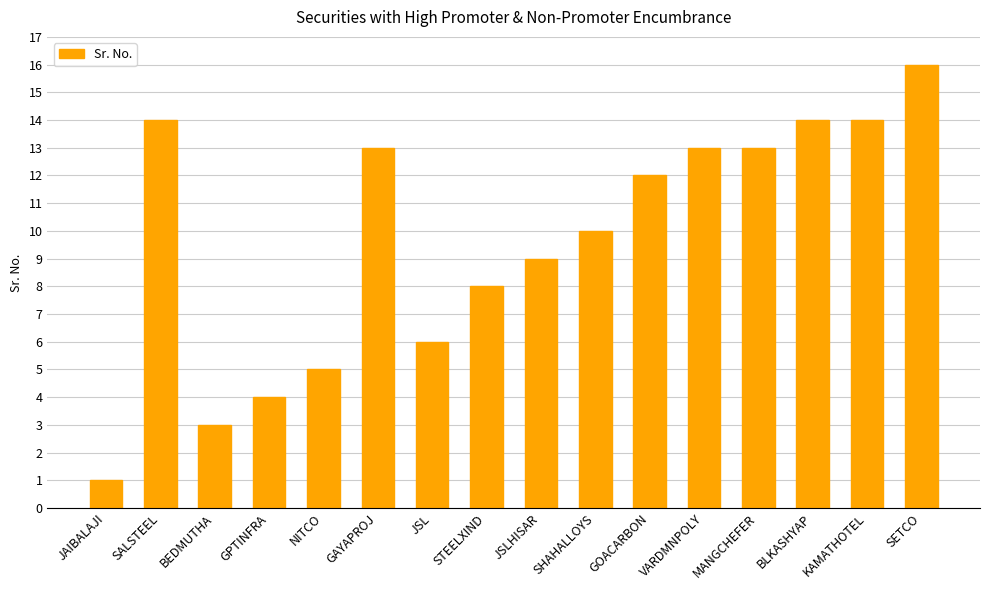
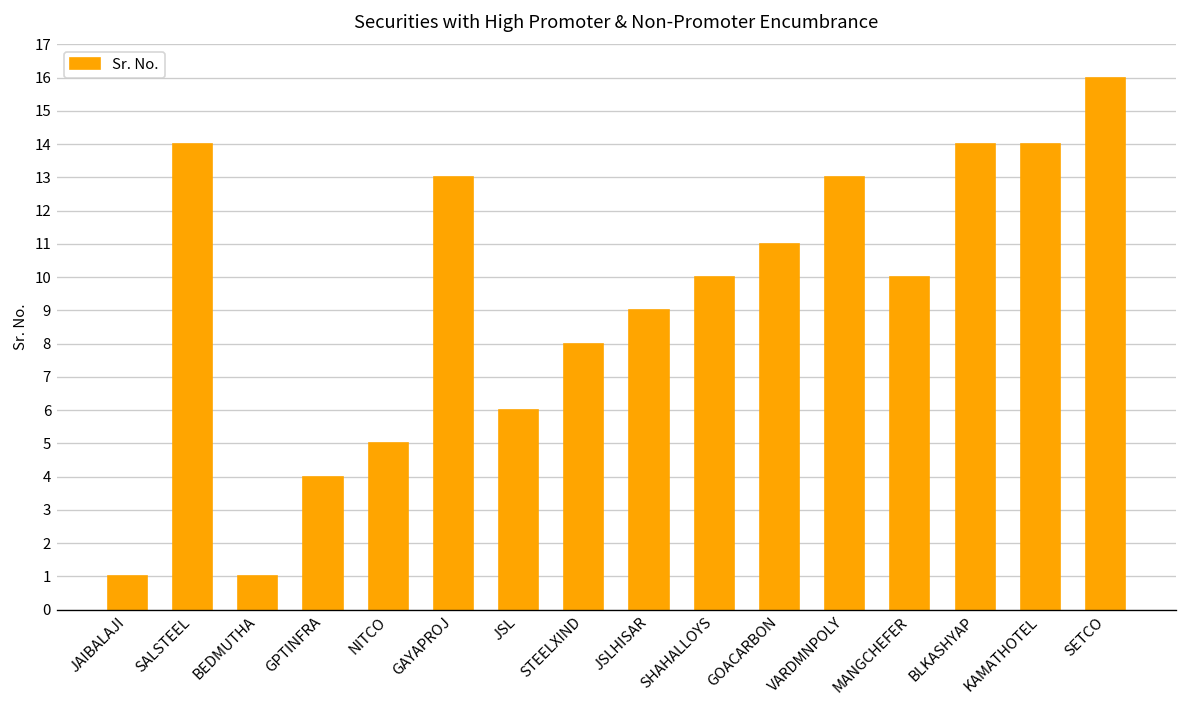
BEDMUTHA: 3 -> 1
GOACARBON: 12 -> 11
MANGCHEFER: 13 -> 10
